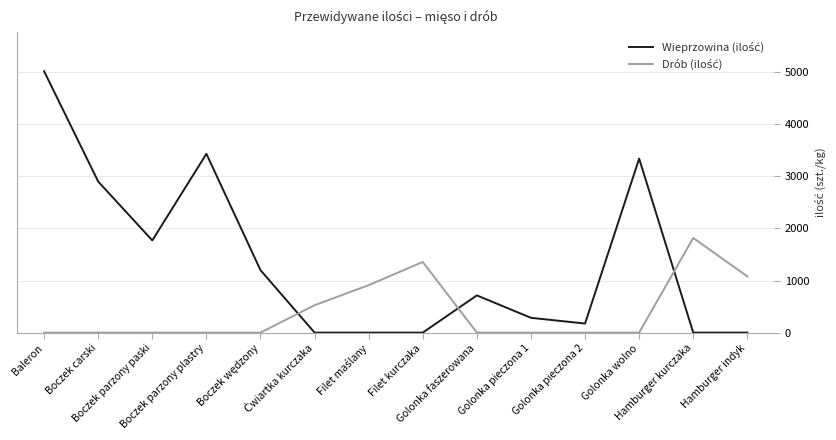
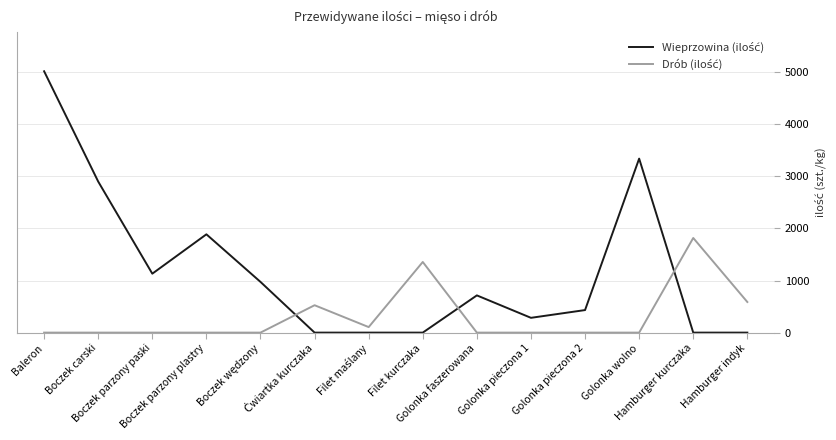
Wieprzowina (ilość), Boczek parzony paski: 1800 -> 1100
Wieprzowina (ilość), Boczek parzony plastry: 3400 -> 1900
Wieprzowina (ilość), Boczek wędzony: 1200 -> 1000
Drób (ilość), Filet maślany: 900 -> 100
Wieprzowina (ilość), Golonka pieczona 2: 200 -> 400
Drób (ilość), Hamburger indyk: 1100 -> 600
